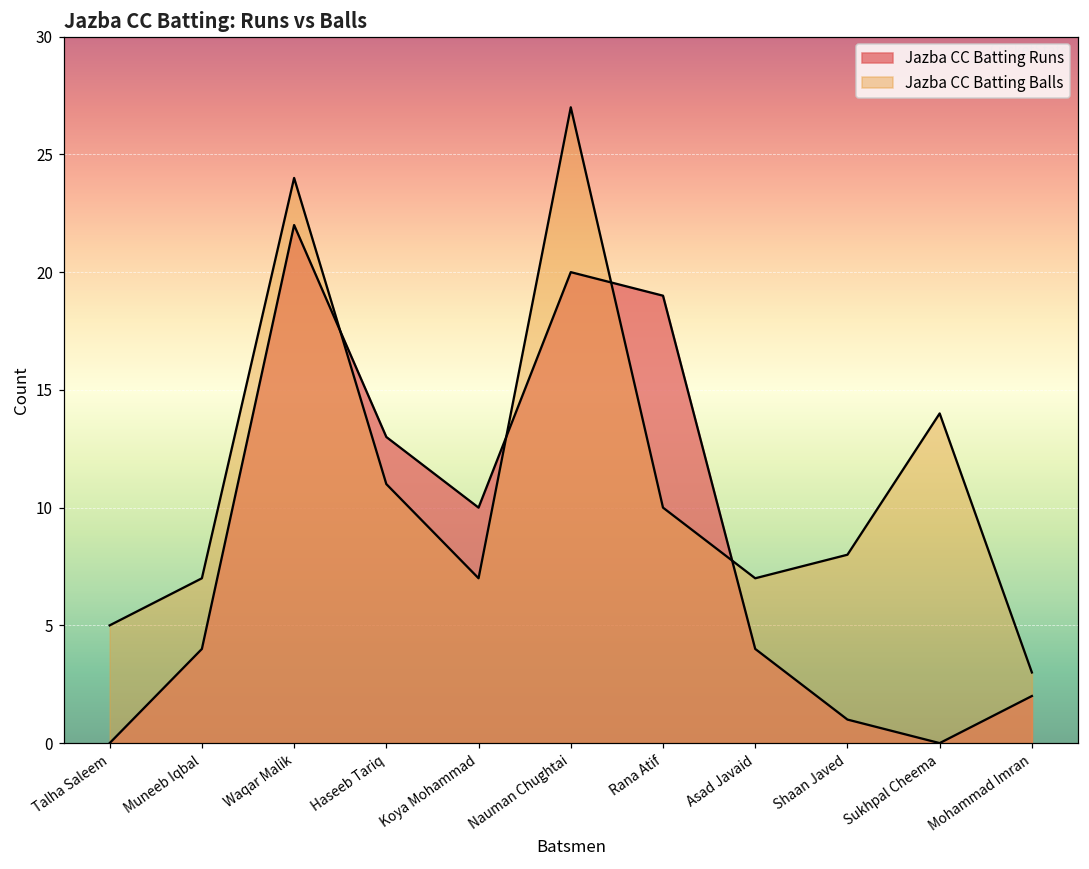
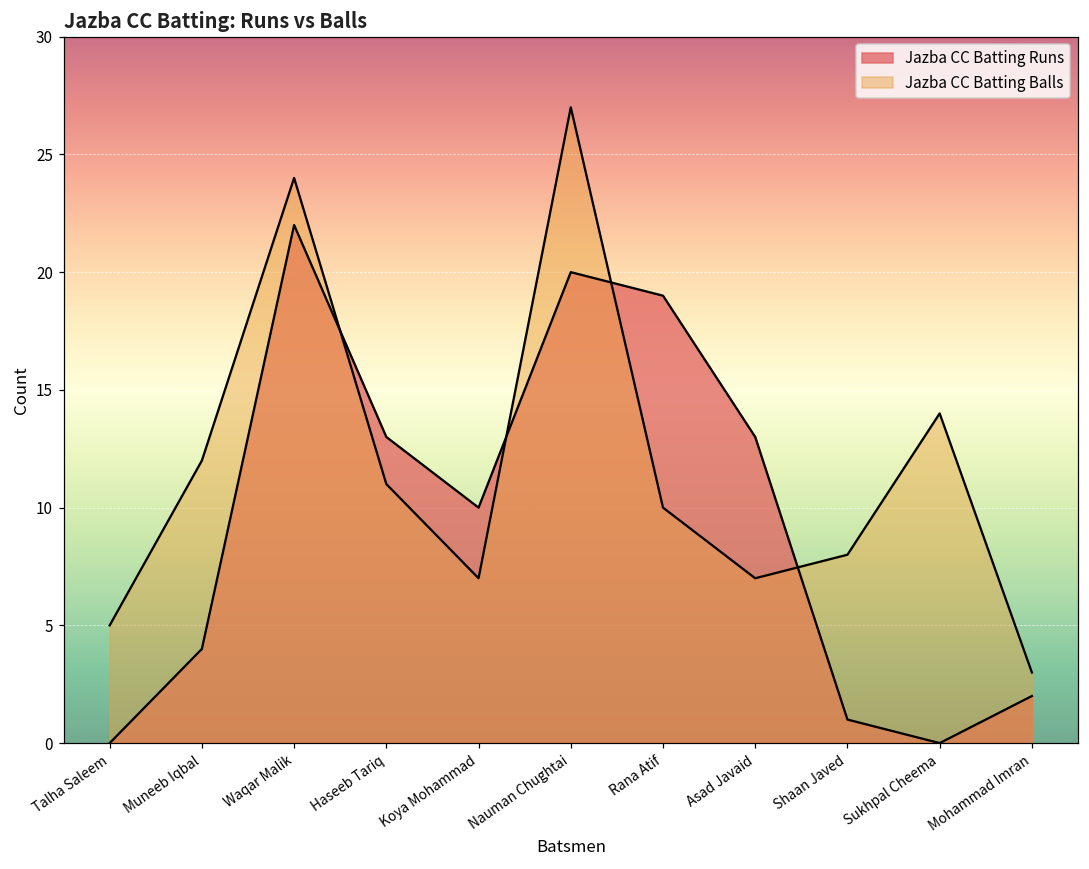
Jazba CC Batting Balls, Muneeb Iqbal: 7 -> 12
Jazba CC Batting Runs, Asad Javaid: 4 -> 13
